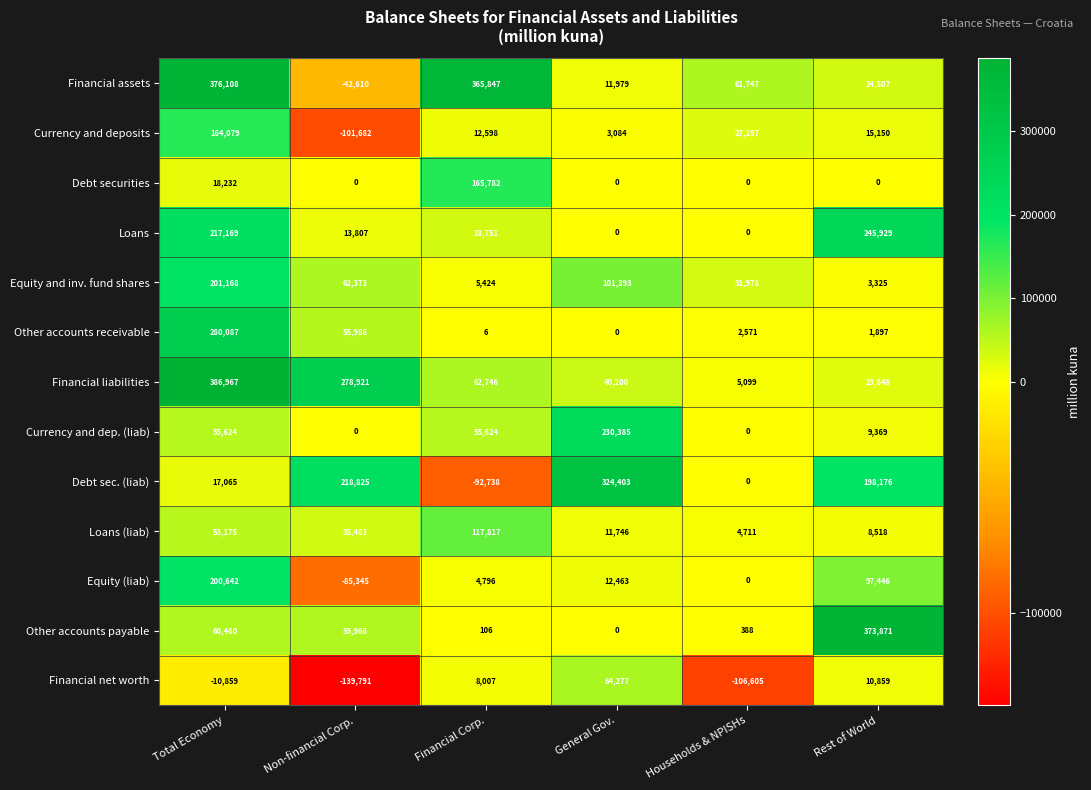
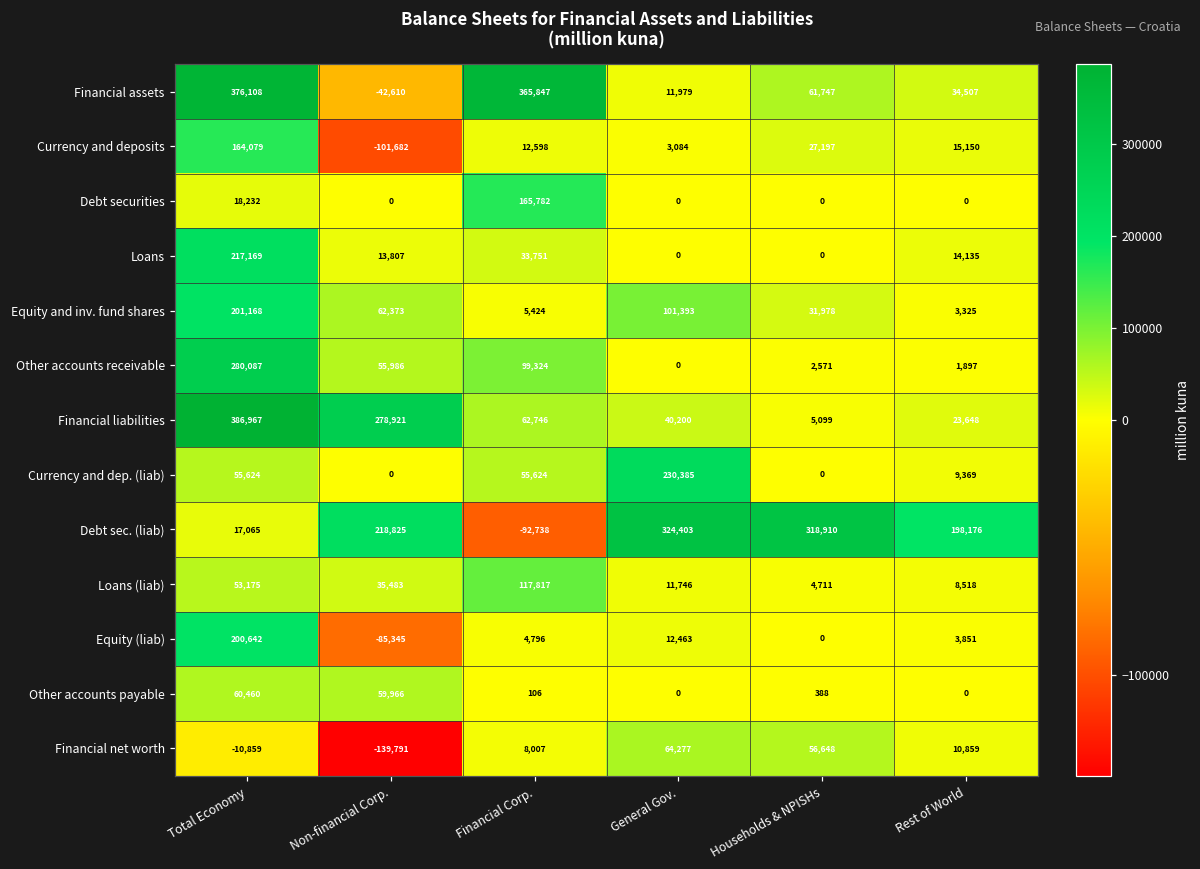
Loans, Rest of World: 245,929 -> 14,135
Other accounts receivable, Financial Corp.: 6 -> 99,324
Debt sec. (liab), Households & NPISHs: 0 -> 318,910
Equity (liab), Rest of World: 97,446 -> 3,851
Other accounts payable, Rest of World: 373,871 -> 0
Financial net worth, Households & NPISHs: -106,605 -> 56,648
